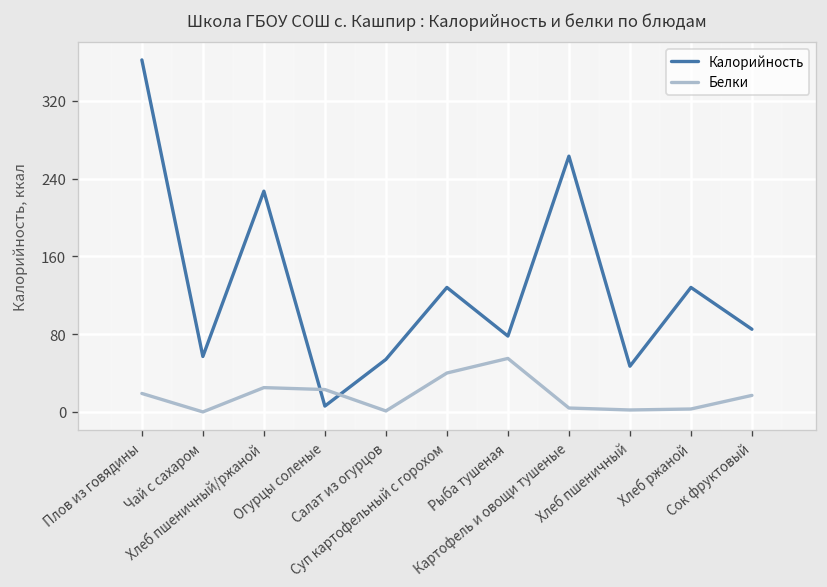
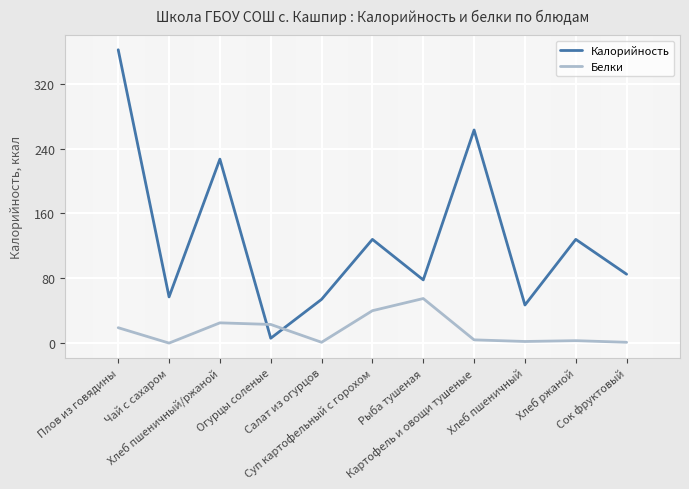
Белки, Сок фруктовый: 20 -> 0
